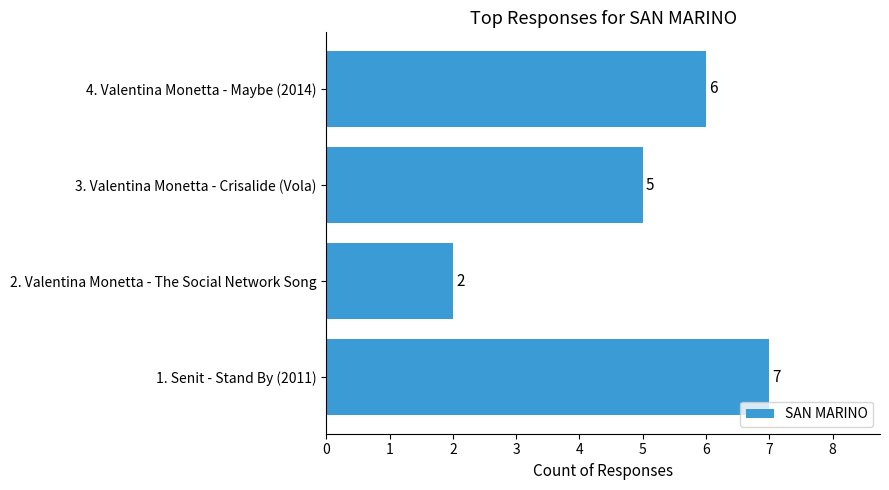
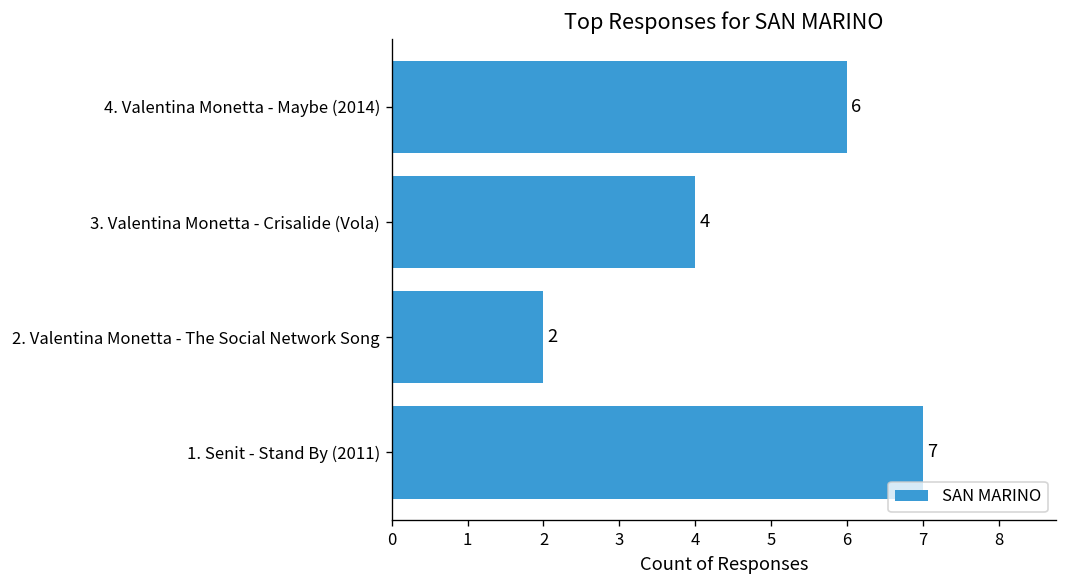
3. Valentina Monetta - Crisalide (Vola): 5 -> 4
